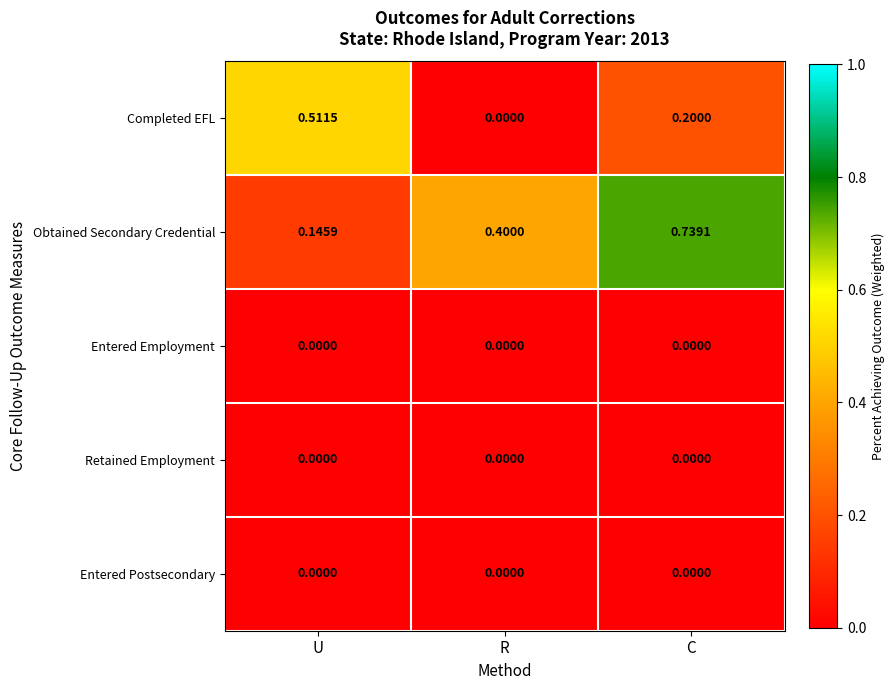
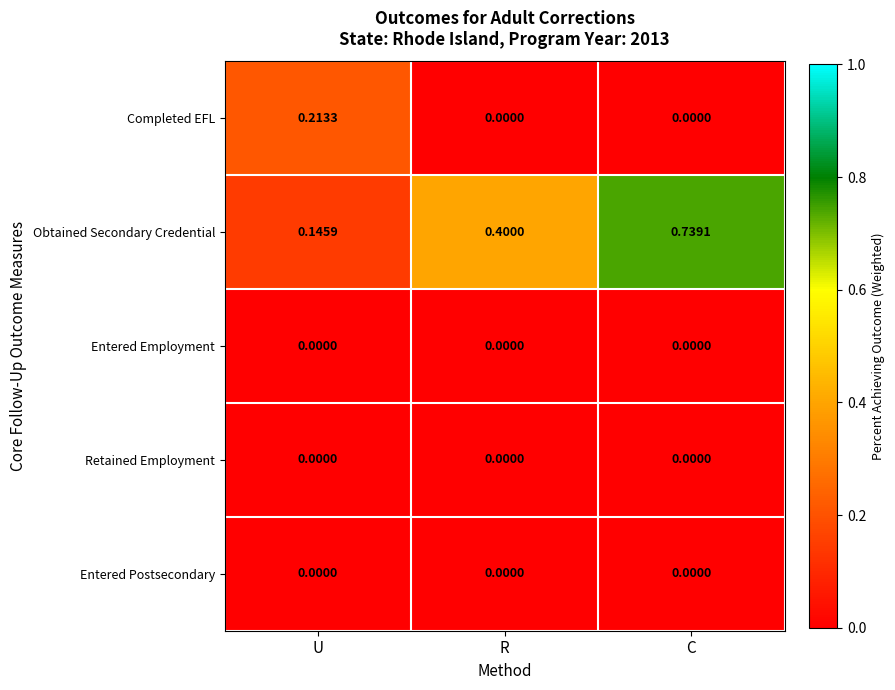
Completed EFL, U: 0.5115 -> 0.2133
Completed EFL, C: 0.2000 -> 0.0000
